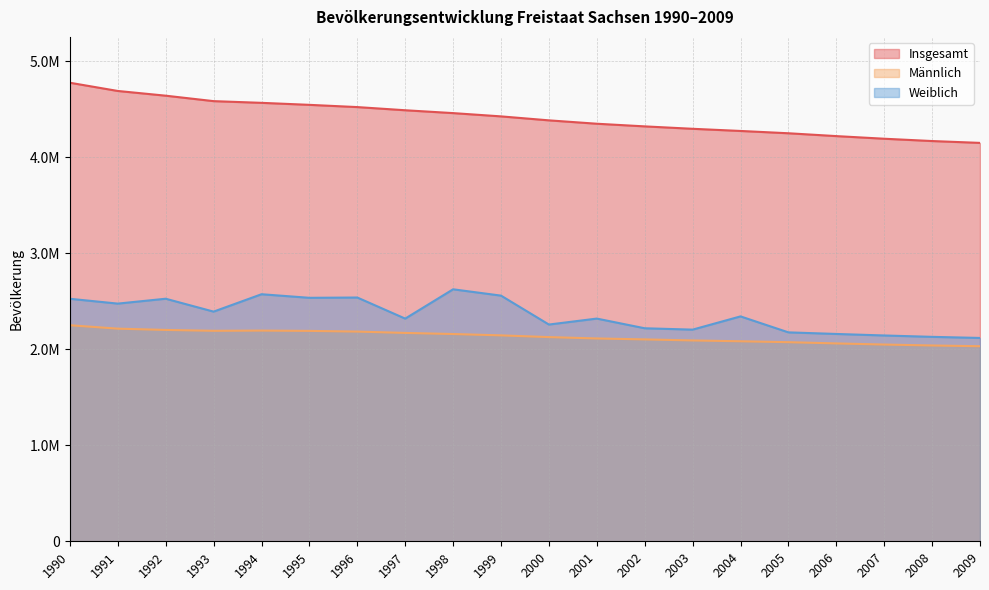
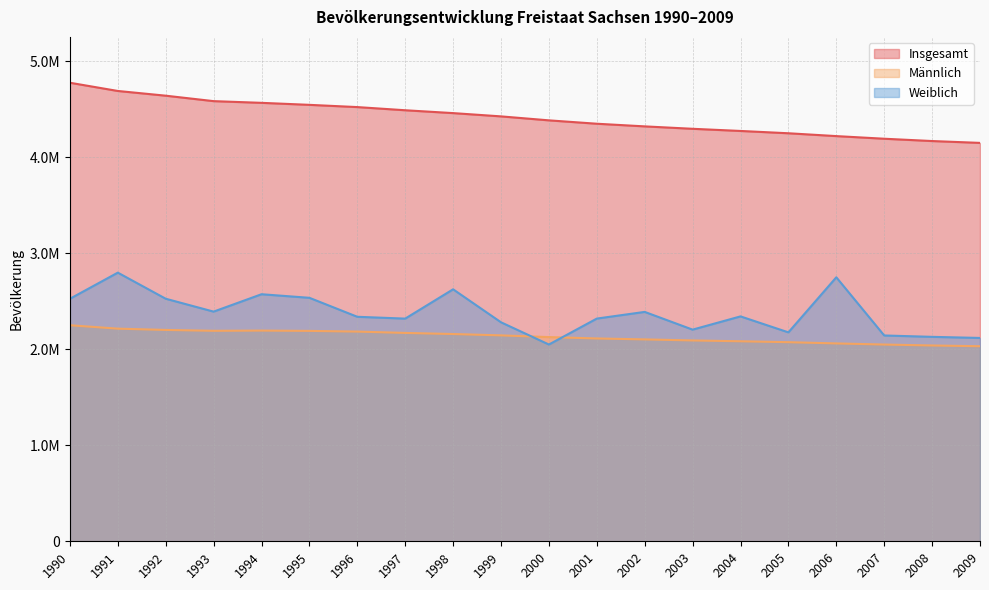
Weiblich, 1991: 2500000 -> 2800000
Weiblich, 1996: 2500000 -> 2300000
Weiblich, 1999: 2600000 -> 2300000
Weiblich, 2000: 2300000 -> 2000000
Weiblich, 2002: 2200000 -> 2400000
Weiblich, 2006: 2200000 -> 2700000
